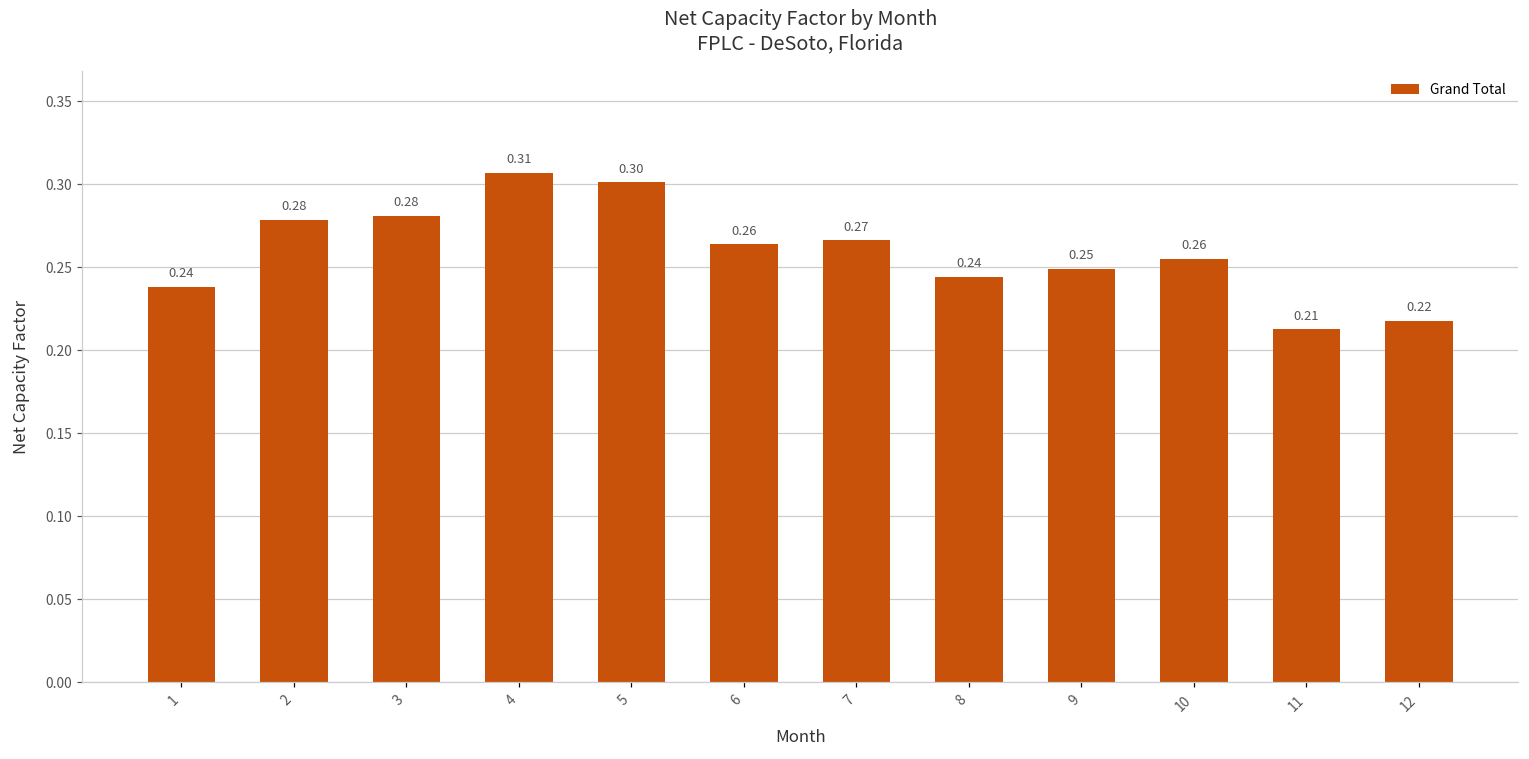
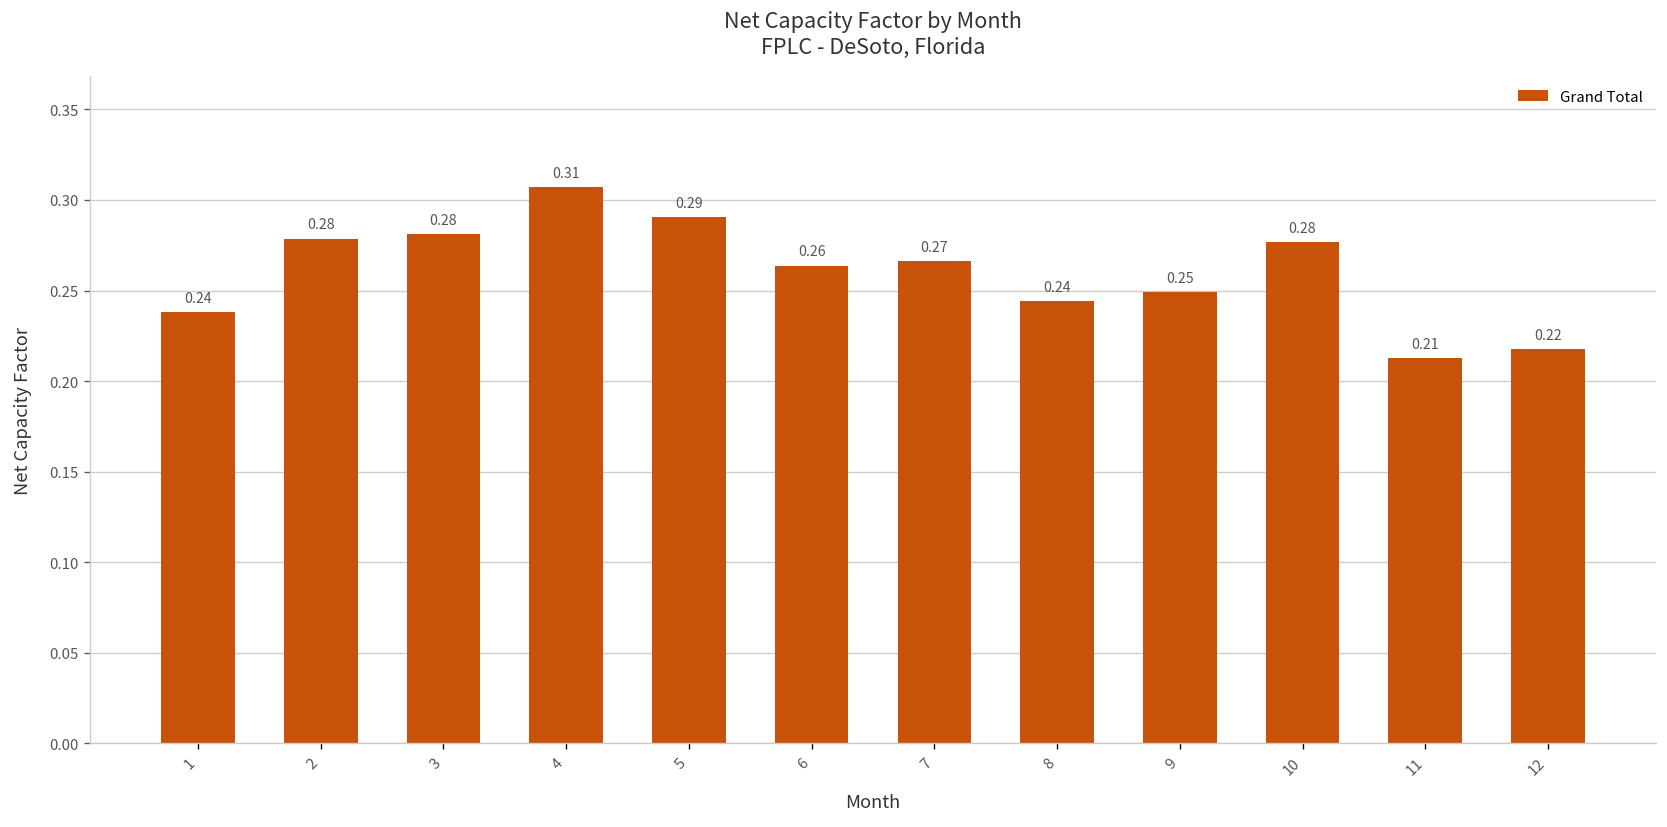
5: 0.30 -> 0.29
10: 0.26 -> 0.28
